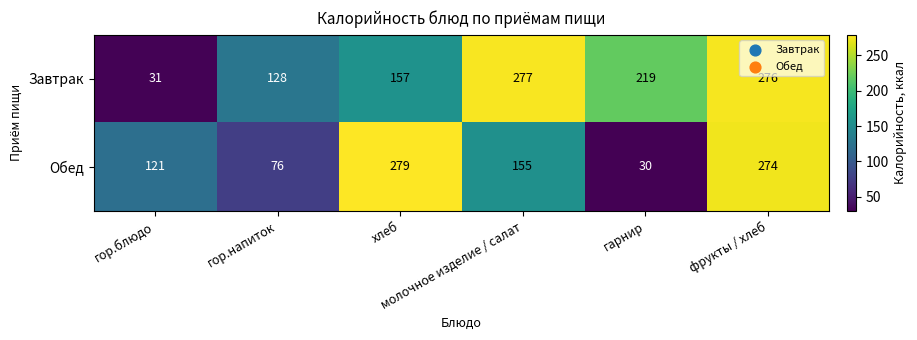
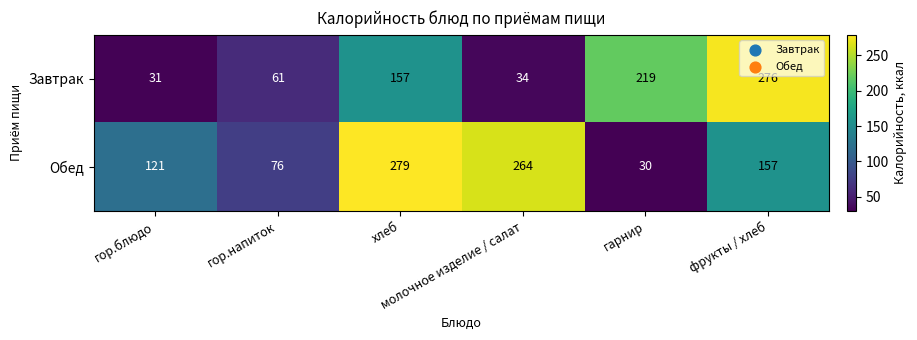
Завтрак, гор.напиток: 128 -> 61
Завтрак, молочное изделие / салат: 277 -> 34
Обед, молочное изделие / салат: 155 -> 264
Обед, фрукты / хлеб: 274 -> 157
